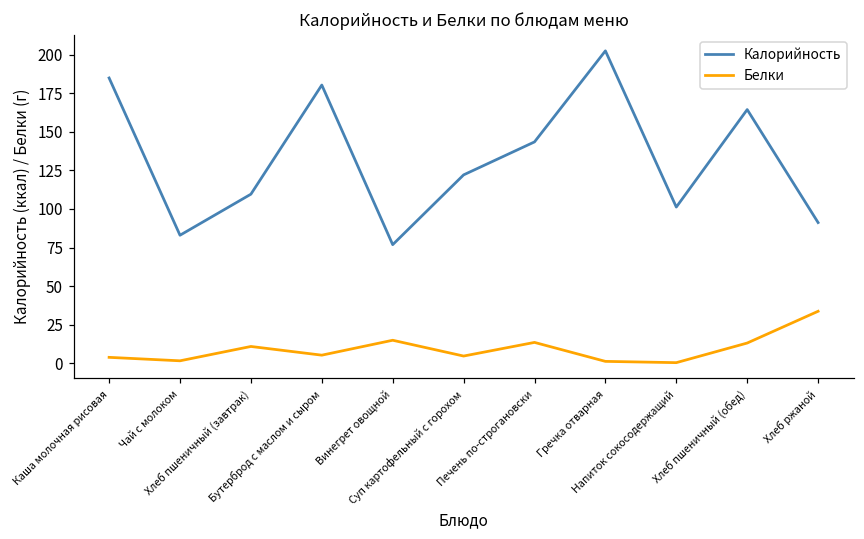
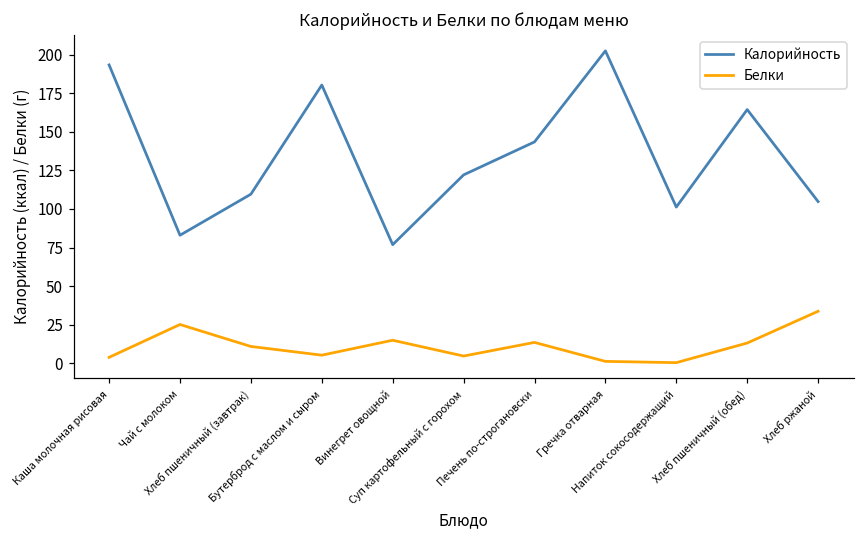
Калорийность, Каша молочная рисовая: 185 -> 193
Белки, Чай с молоком: 2 -> 25
Калорийность, Хлеб ржаной: 91 -> 105
